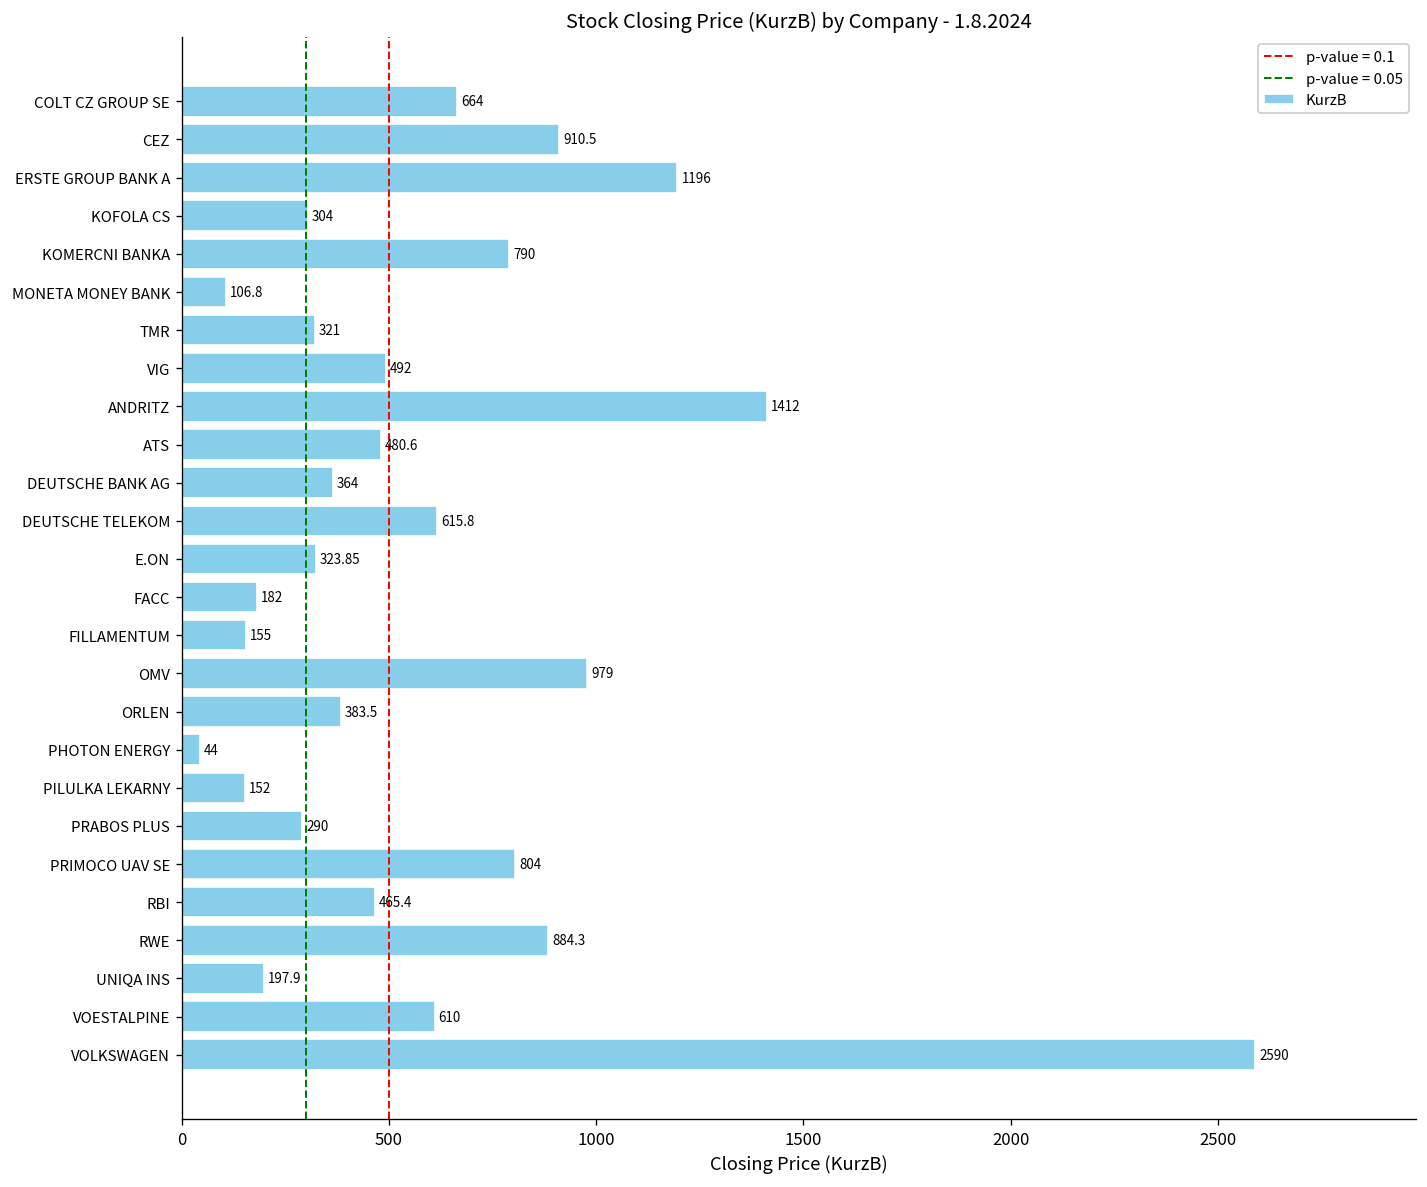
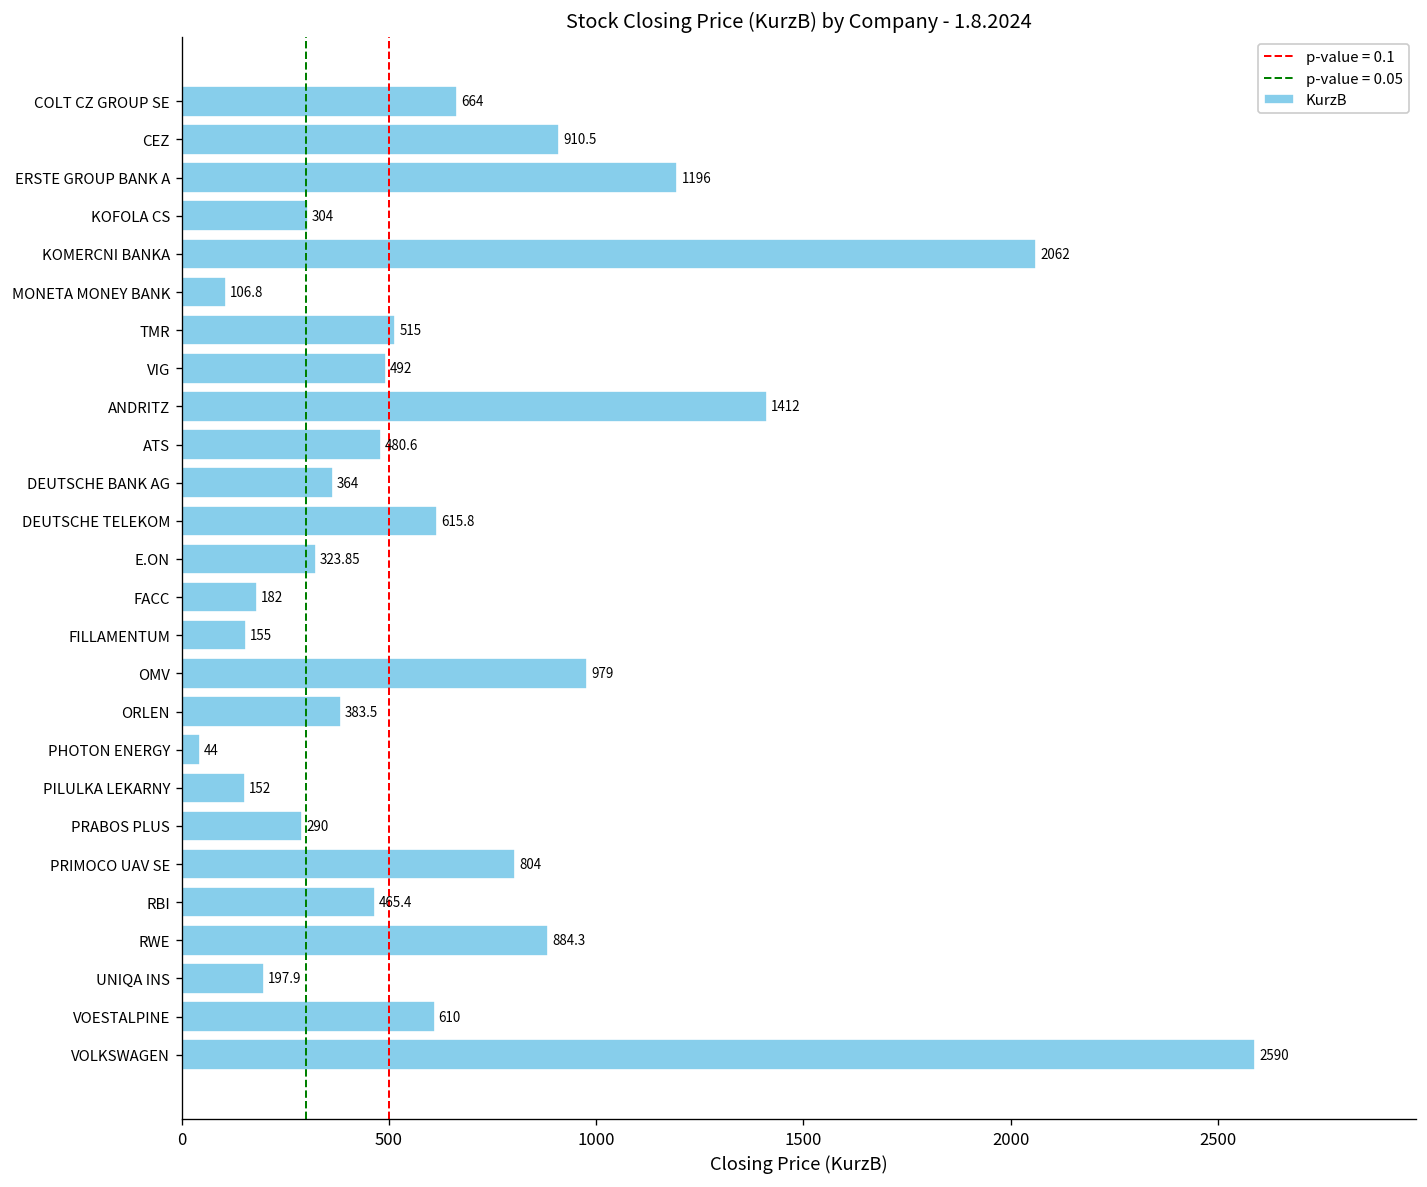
KOMERCNI BANKA: 790 -> 2062
TMR: 321 -> 515
